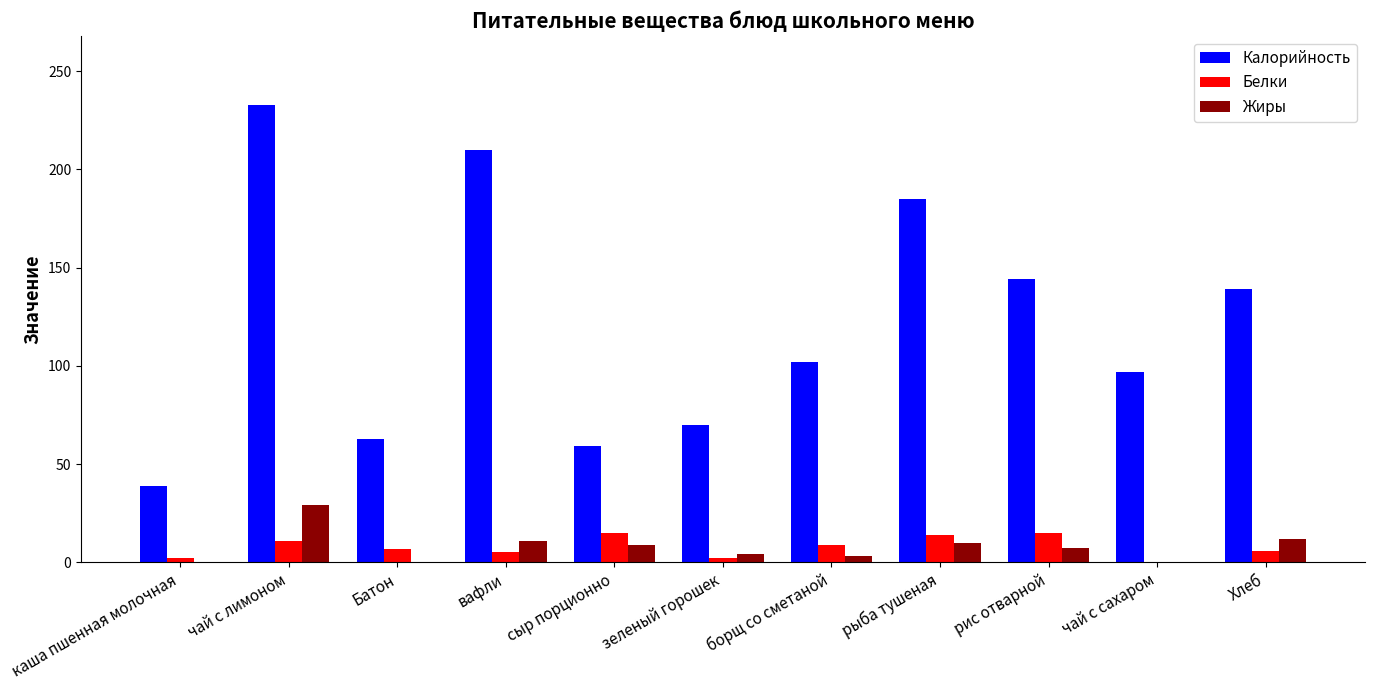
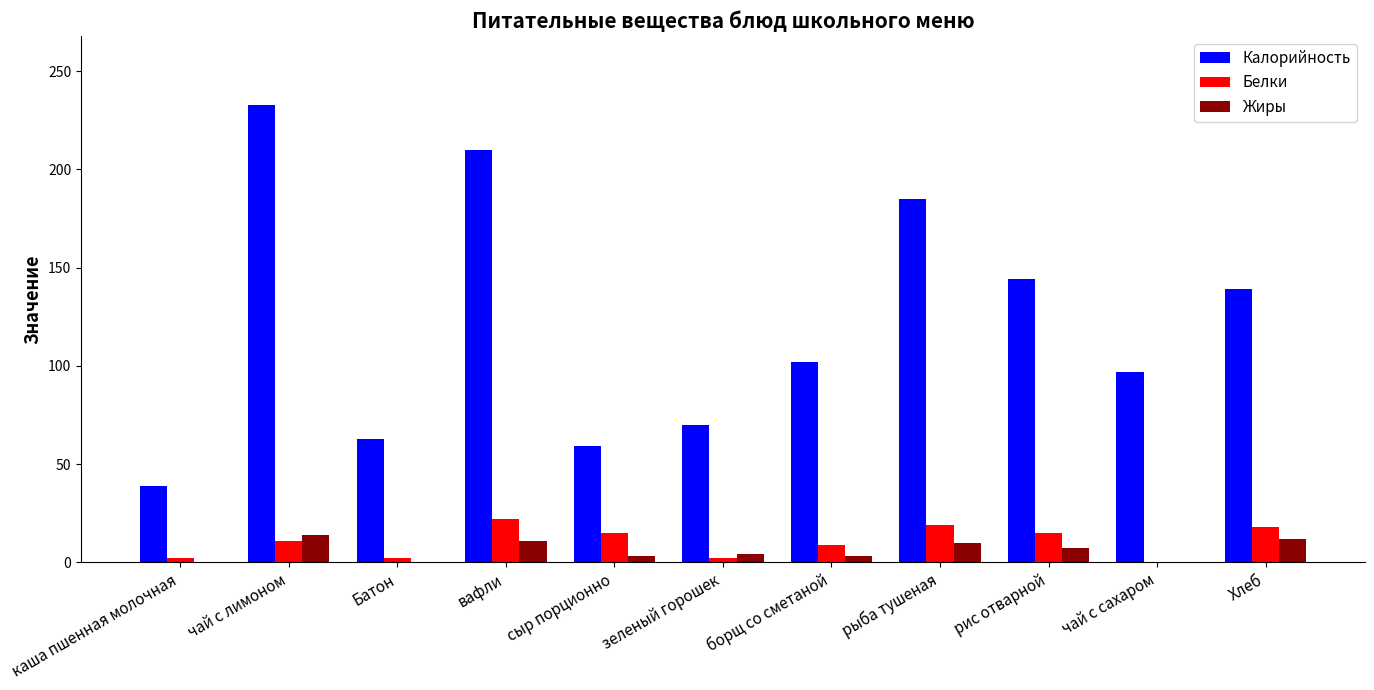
Жиры, чай с лимоном: 29 -> 14
Белки, Батон: 7 -> 2
Белки, вафли: 5 -> 22
Жиры, сыр порционно: 9 -> 3
Белки, рыба тушеная: 14 -> 19
Белки, Хлеб: 6 -> 18
